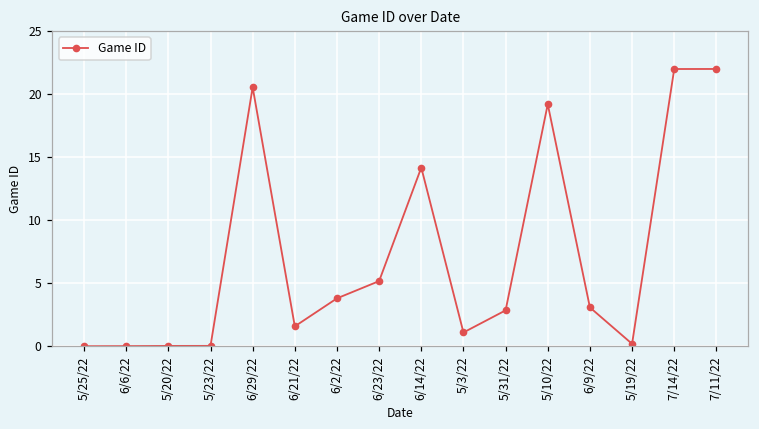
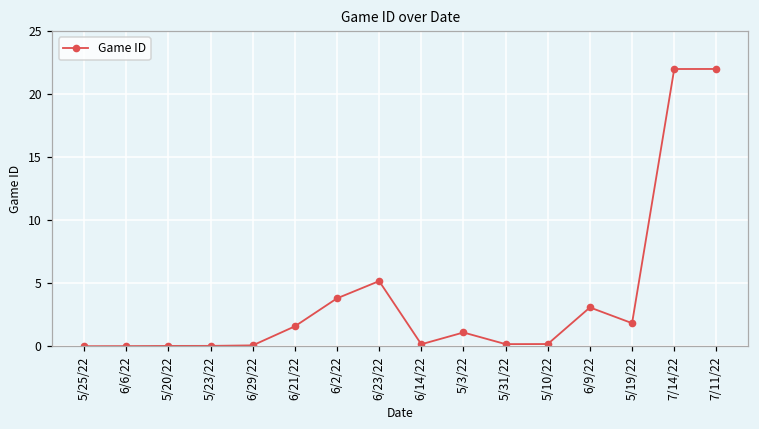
6/29/22: 20.6 -> 0.1
6/14/22: 14.2 -> 0.2
5/31/22: 2.8 -> 0.2
5/10/22: 19.2 -> 0.2
5/19/22: 0.2 -> 1.8
